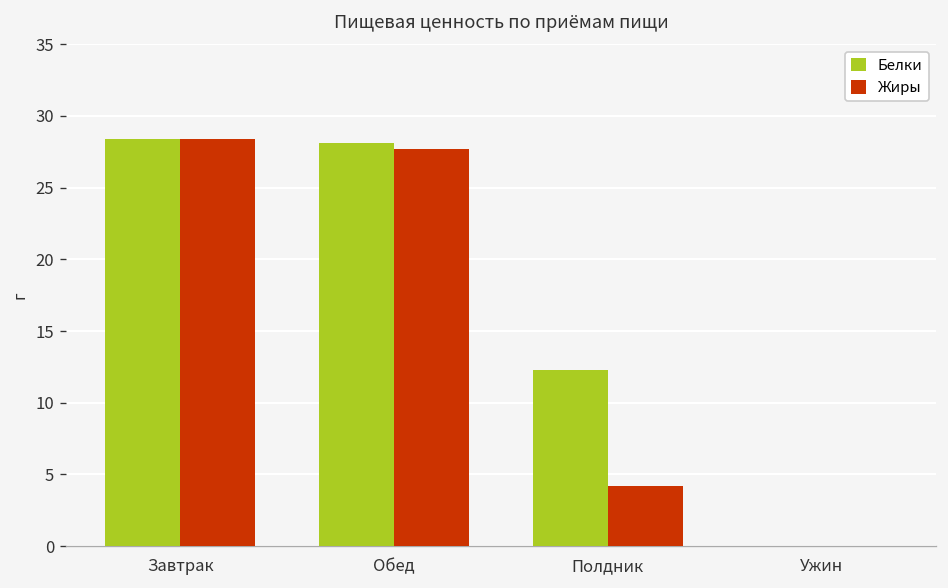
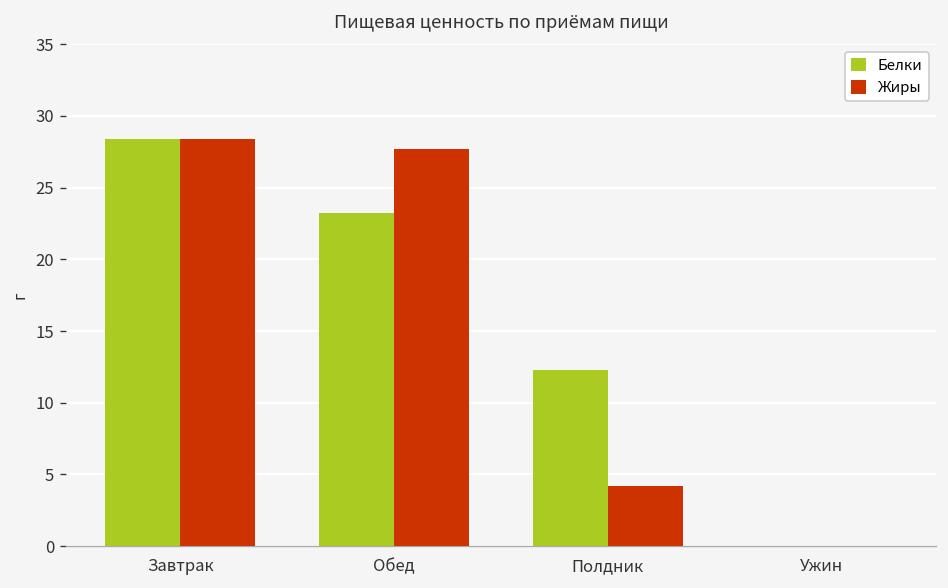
Белки, Обед: 28.1 -> 23.3
